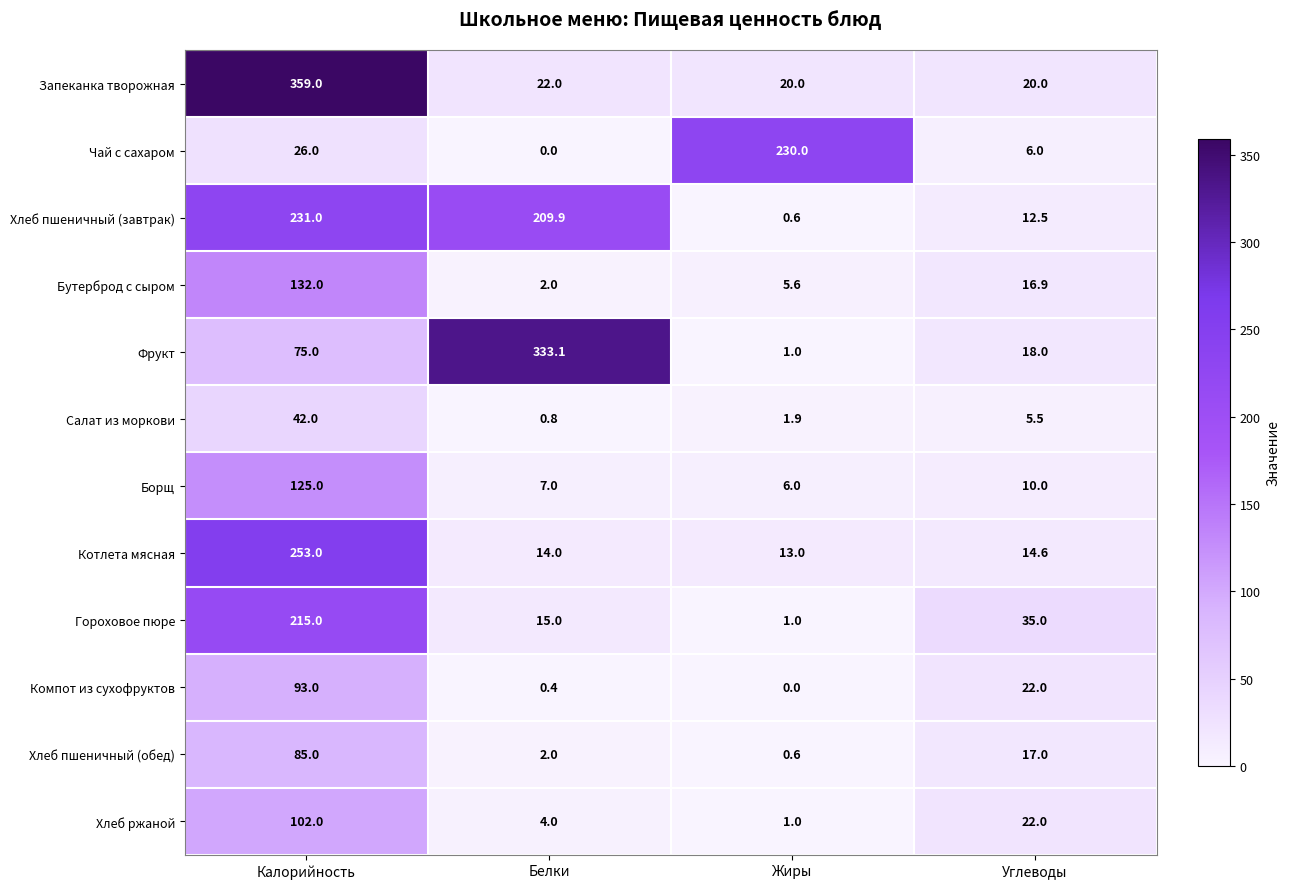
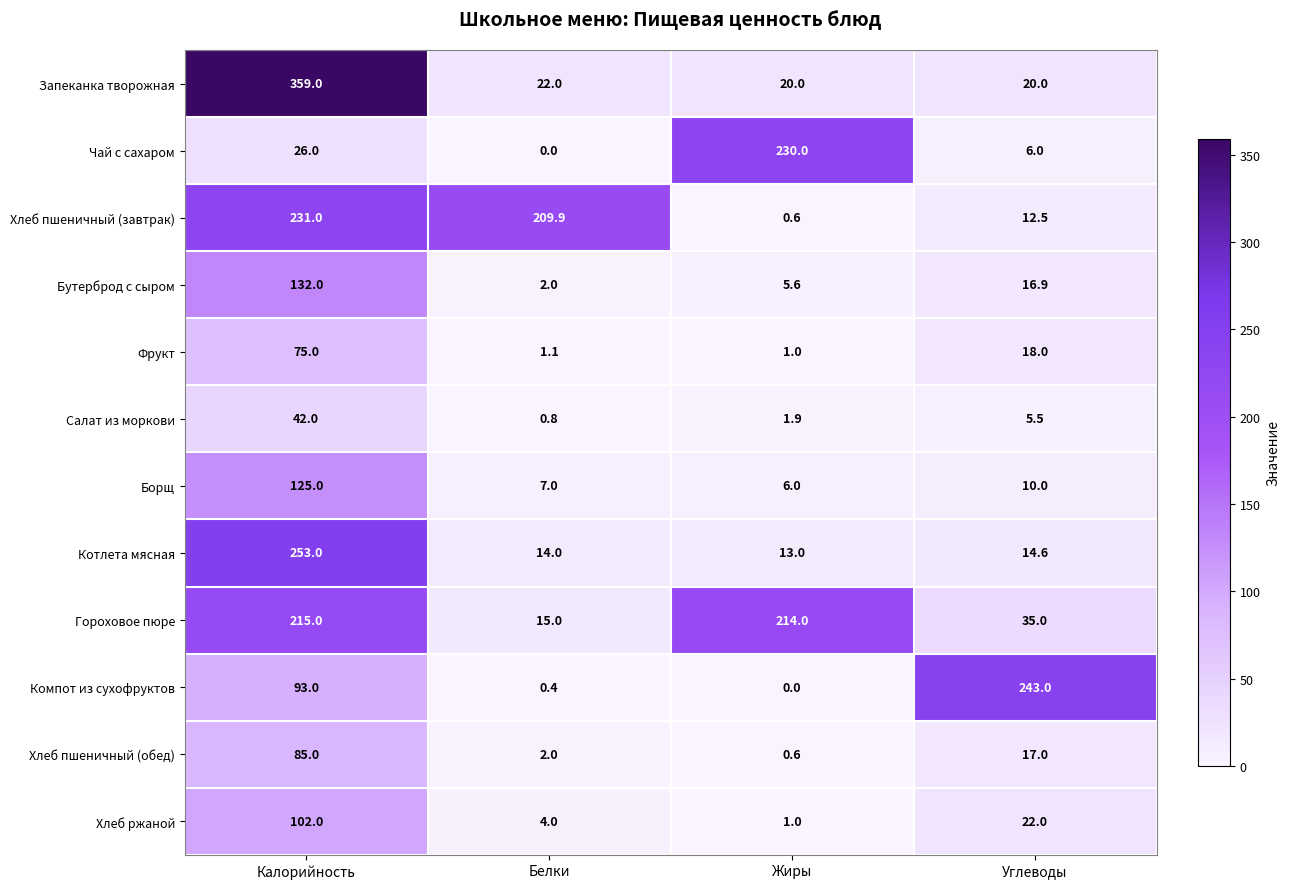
Фрукт, Белки: 333.1 -> 1.1
Гороховое пюре, Жиры: 1.0 -> 214.0
Компот из сухофруктов, Углеводы: 22.0 -> 243.0
